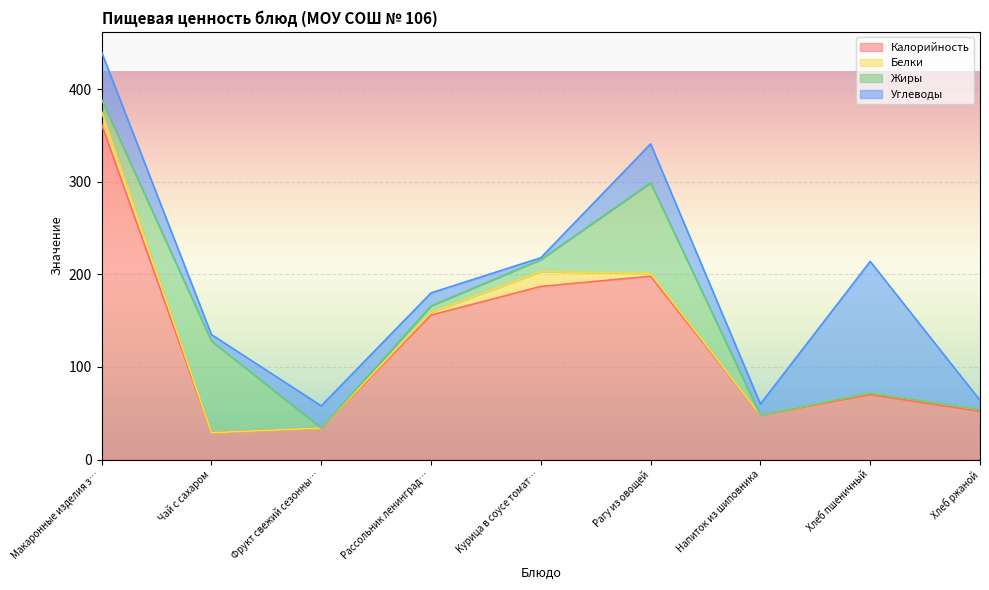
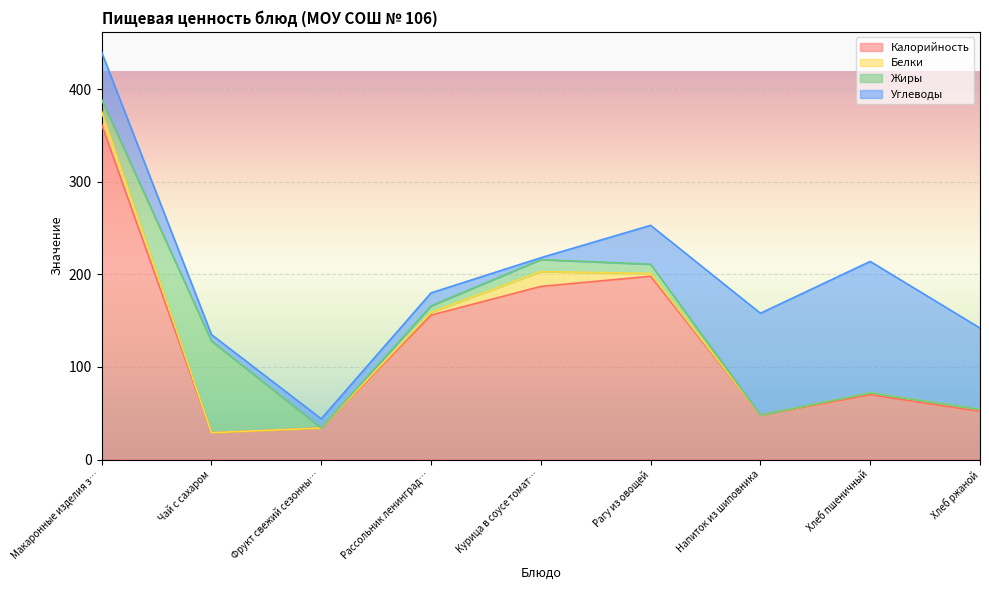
Углеводы, Фрукт свежий сезонны…: 20 -> 10
Жиры, Рагу из овощей: 100 -> 10
Углеводы, Напиток из шиповника: 10 -> 110
Углеводы, Хлеб ржаной: 10 -> 90
